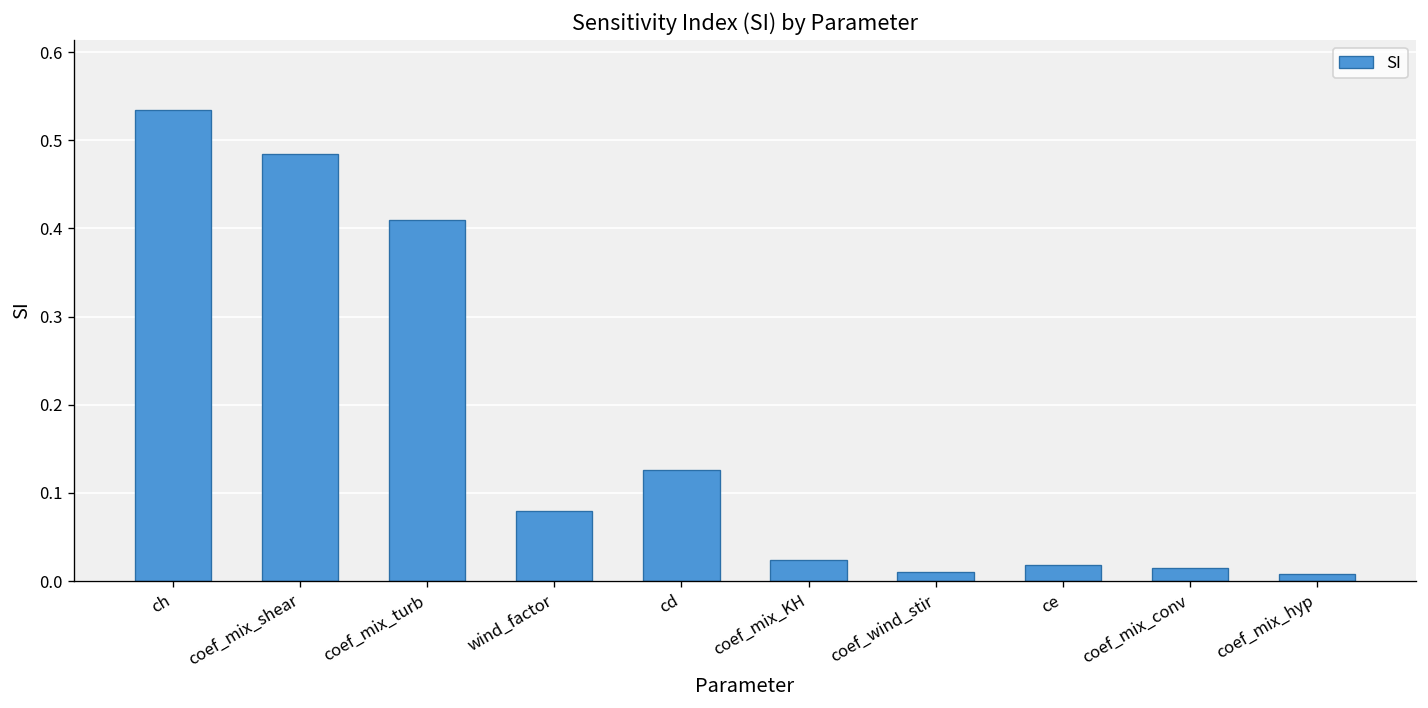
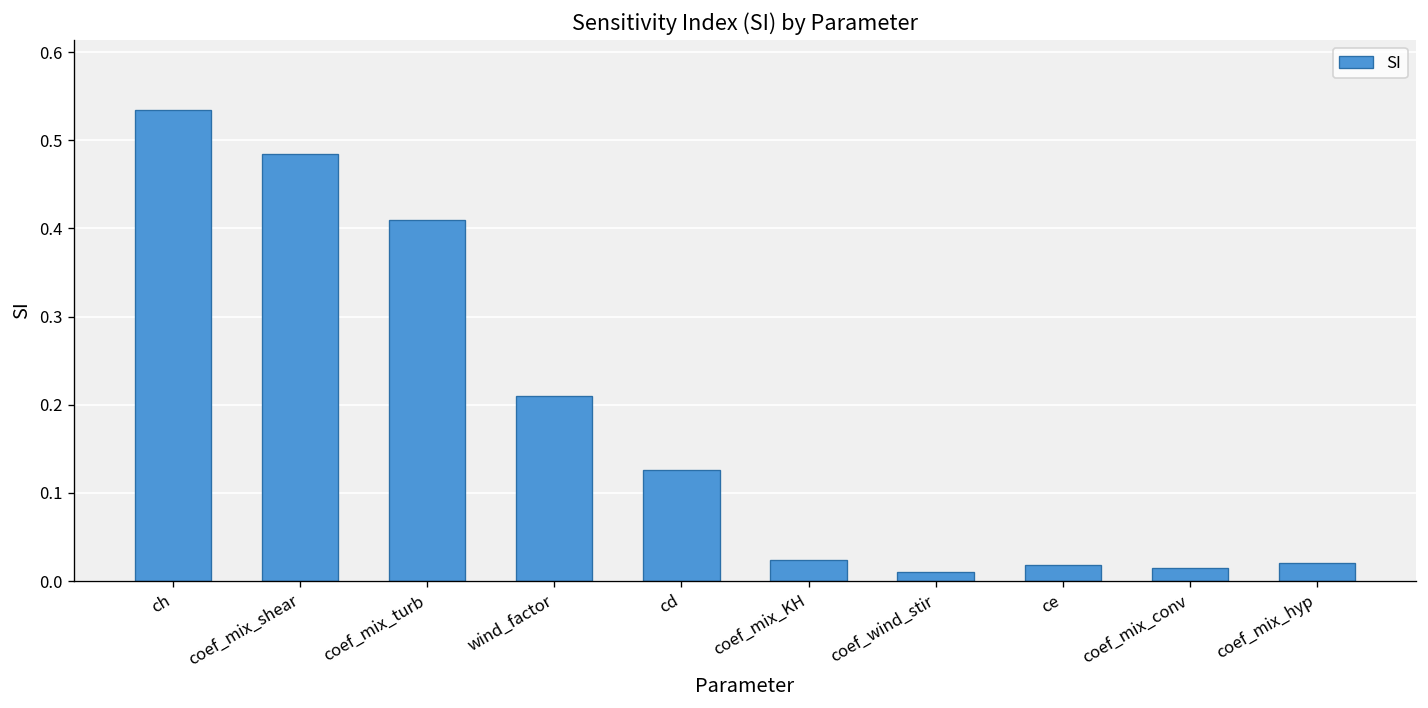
wind_factor: 0.08 -> 0.21
coef_mix_hyp: 0.01 -> 0.02
